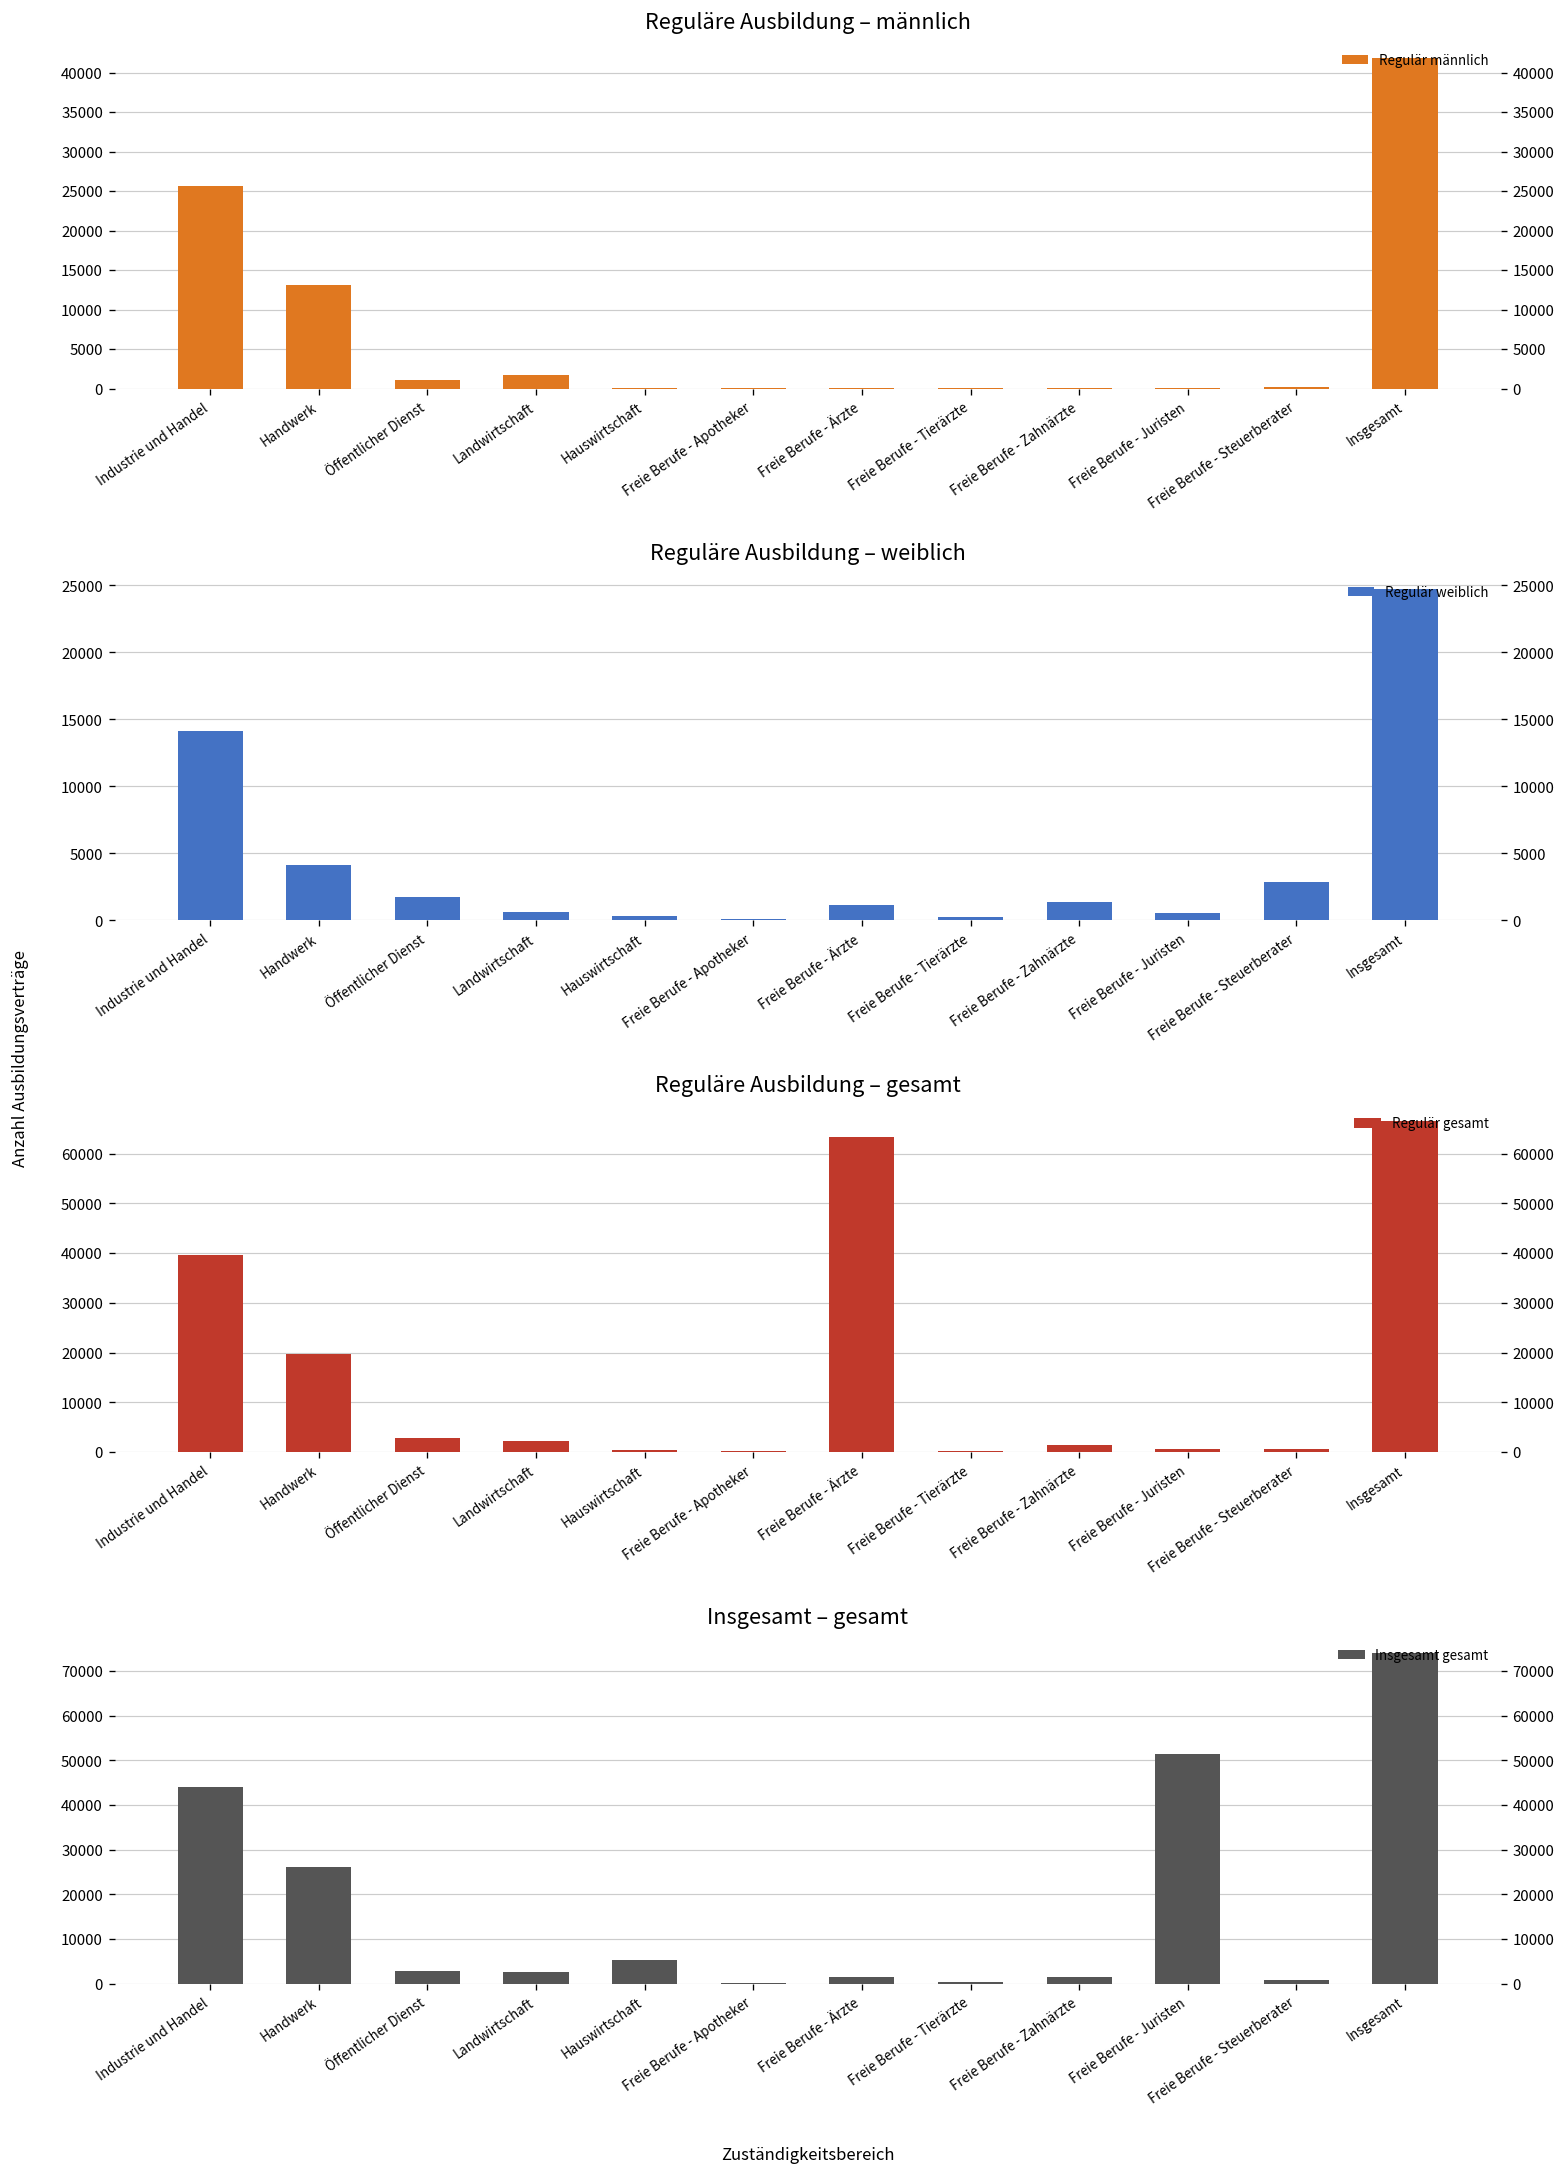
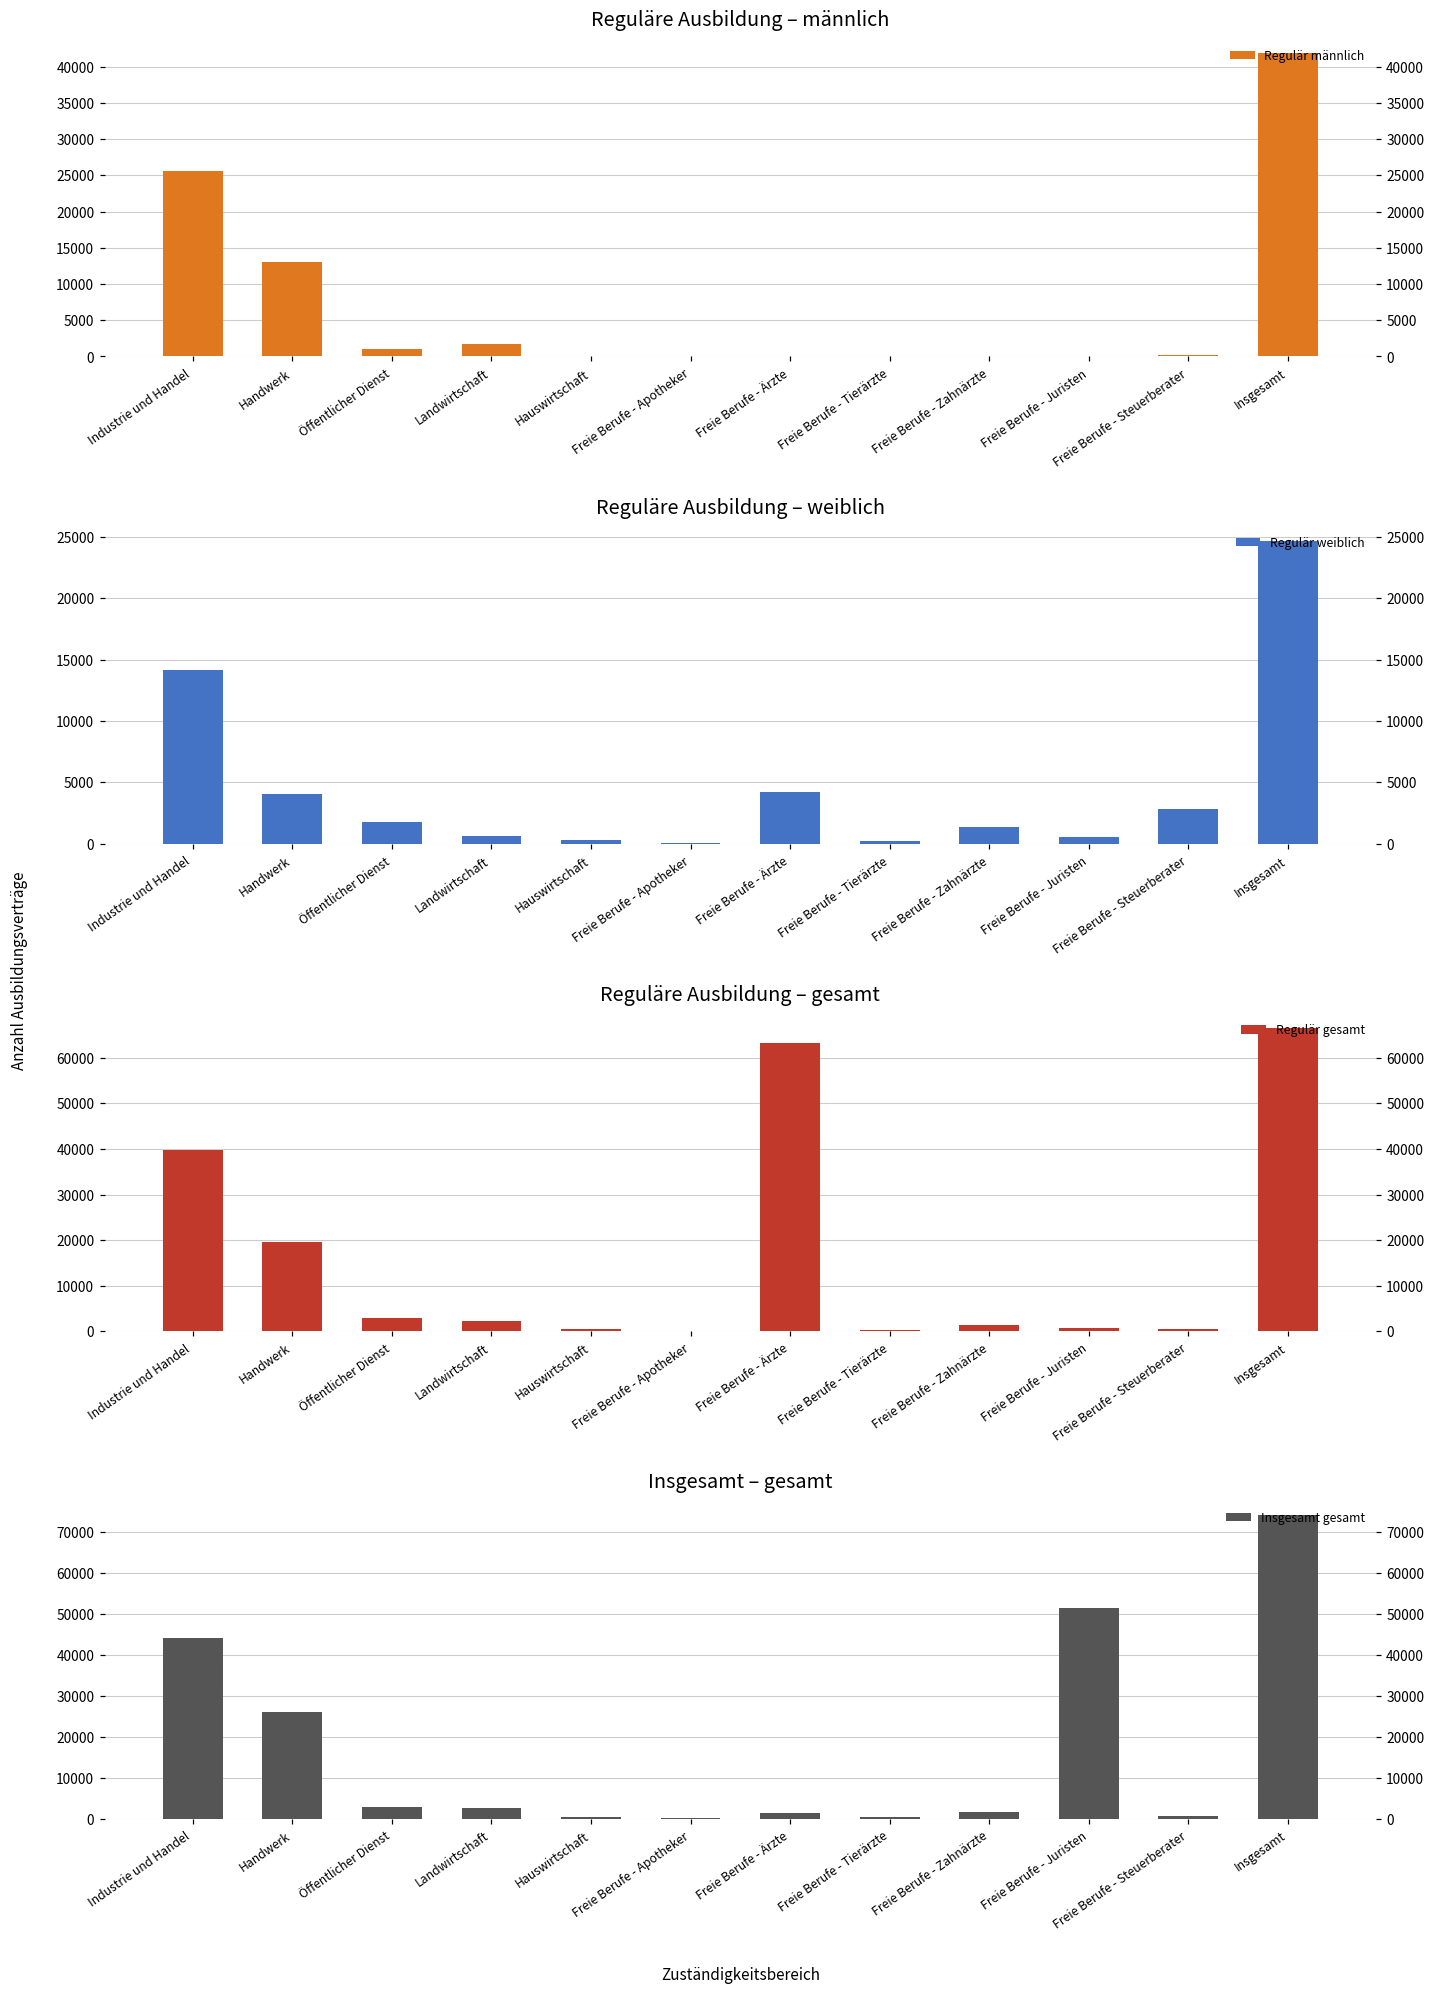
Reguläre Ausbildung – weiblich, Freie Berufe - Ärzte: 1200 -> 4200
Insgesamt – gesamt, Hauswirtschaft: 5000 -> 0
